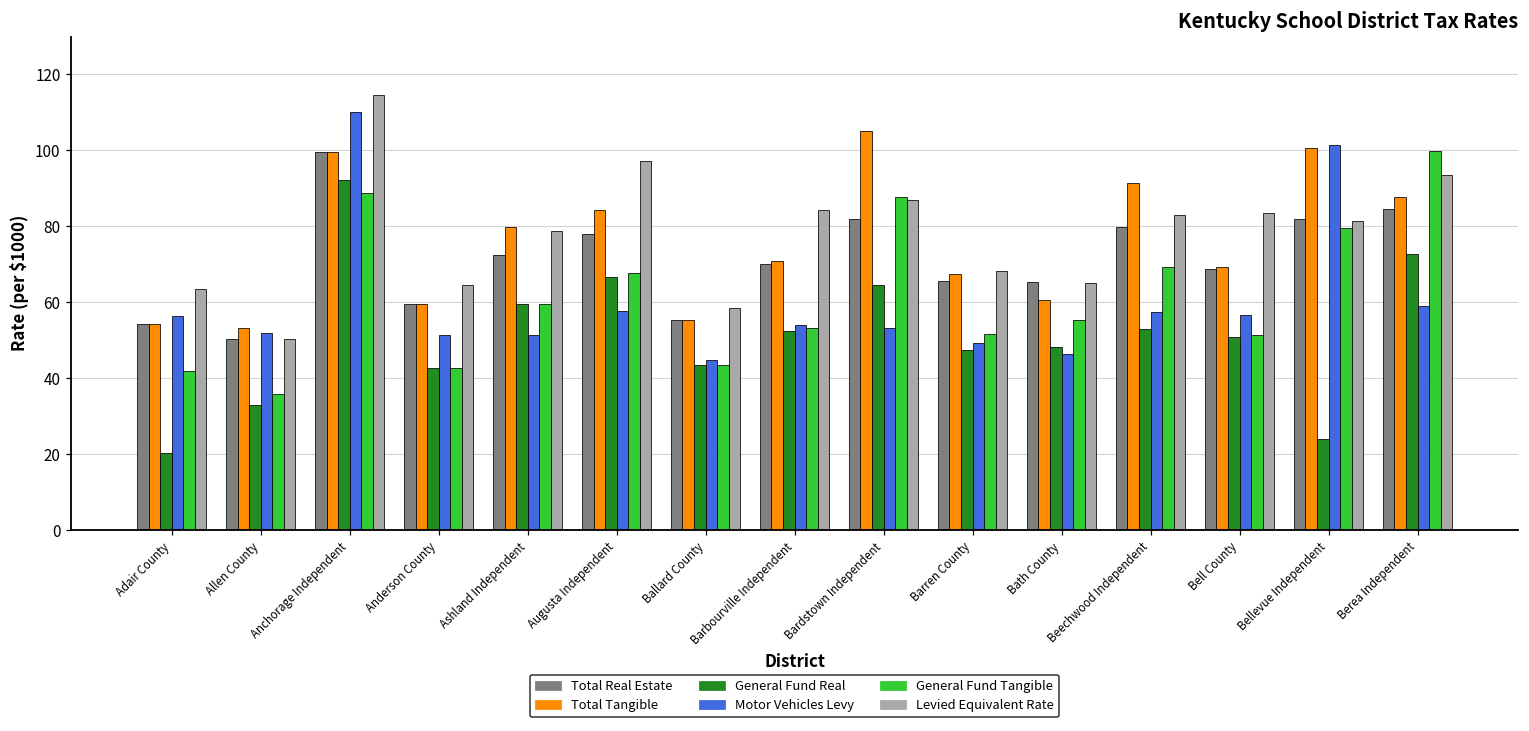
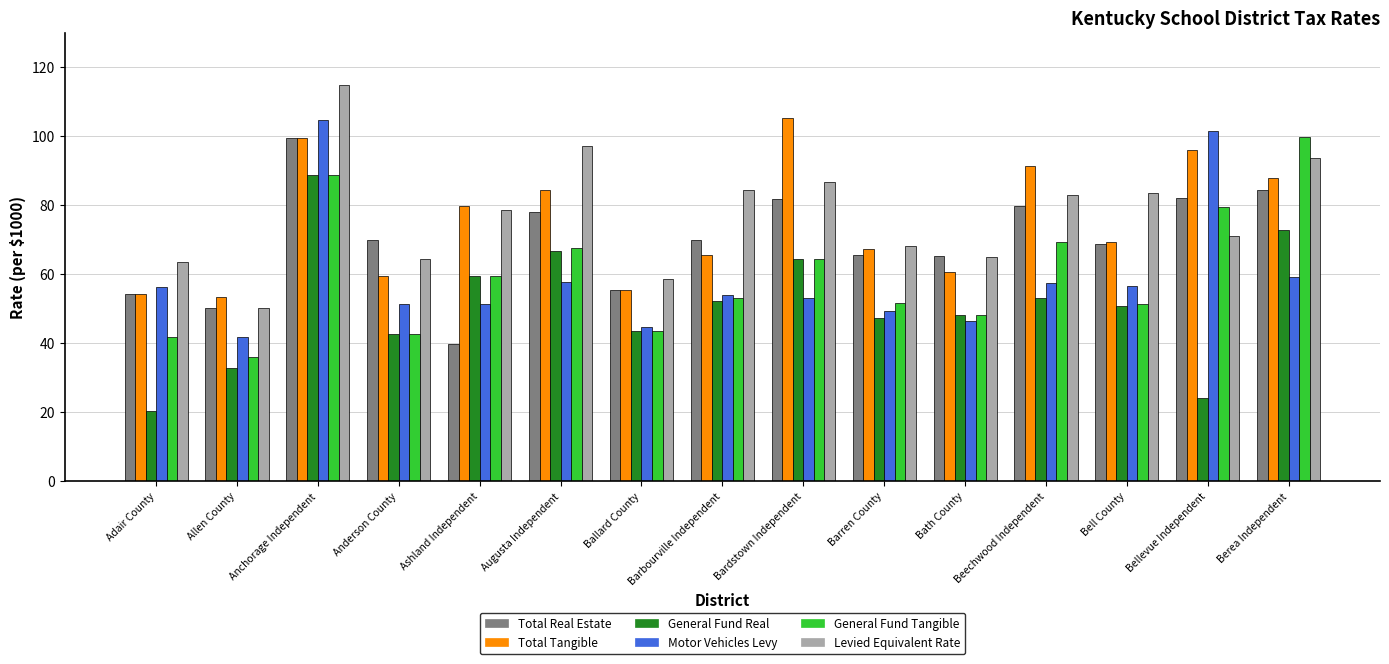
Motor Vehicles Levy, Allen County: 52 -> 42
General Fund Real, Anchorage Independent: 92 -> 89
Motor Vehicles Levy, Anchorage Independent: 110 -> 105
Total Real Estate, Anderson County: 60 -> 70
Total Real Estate, Ashland Independent: 73 -> 40
Total Tangible, Barbourville Independent: 71 -> 66
General Fund Tangible, Bardstown Independent: 88 -> 64
General Fund Tangible, Bath County: 55 -> 48
Total Tangible, Bellevue Independent: 101 -> 96
Levied Equivalent Rate, Bellevue Independent: 81 -> 71
